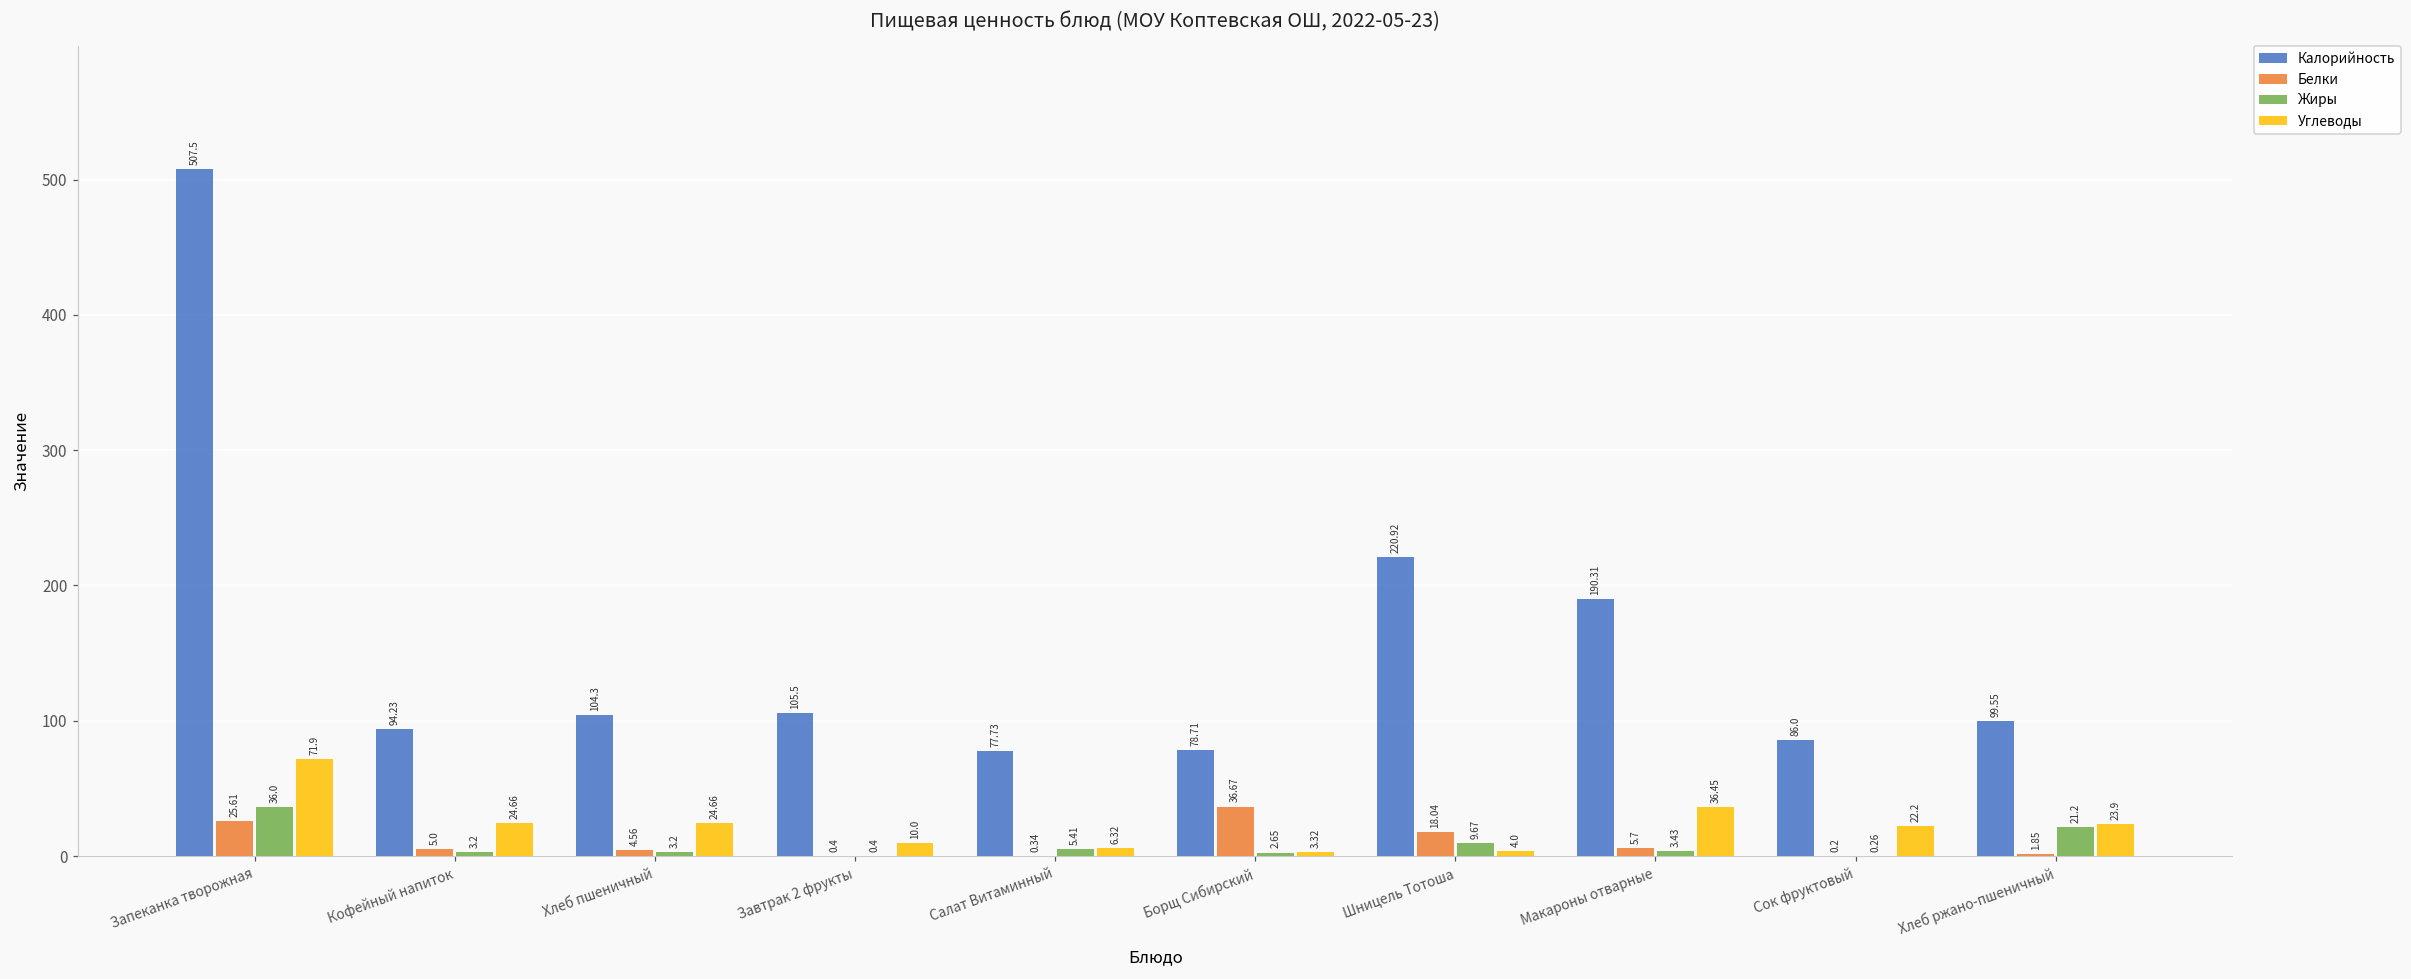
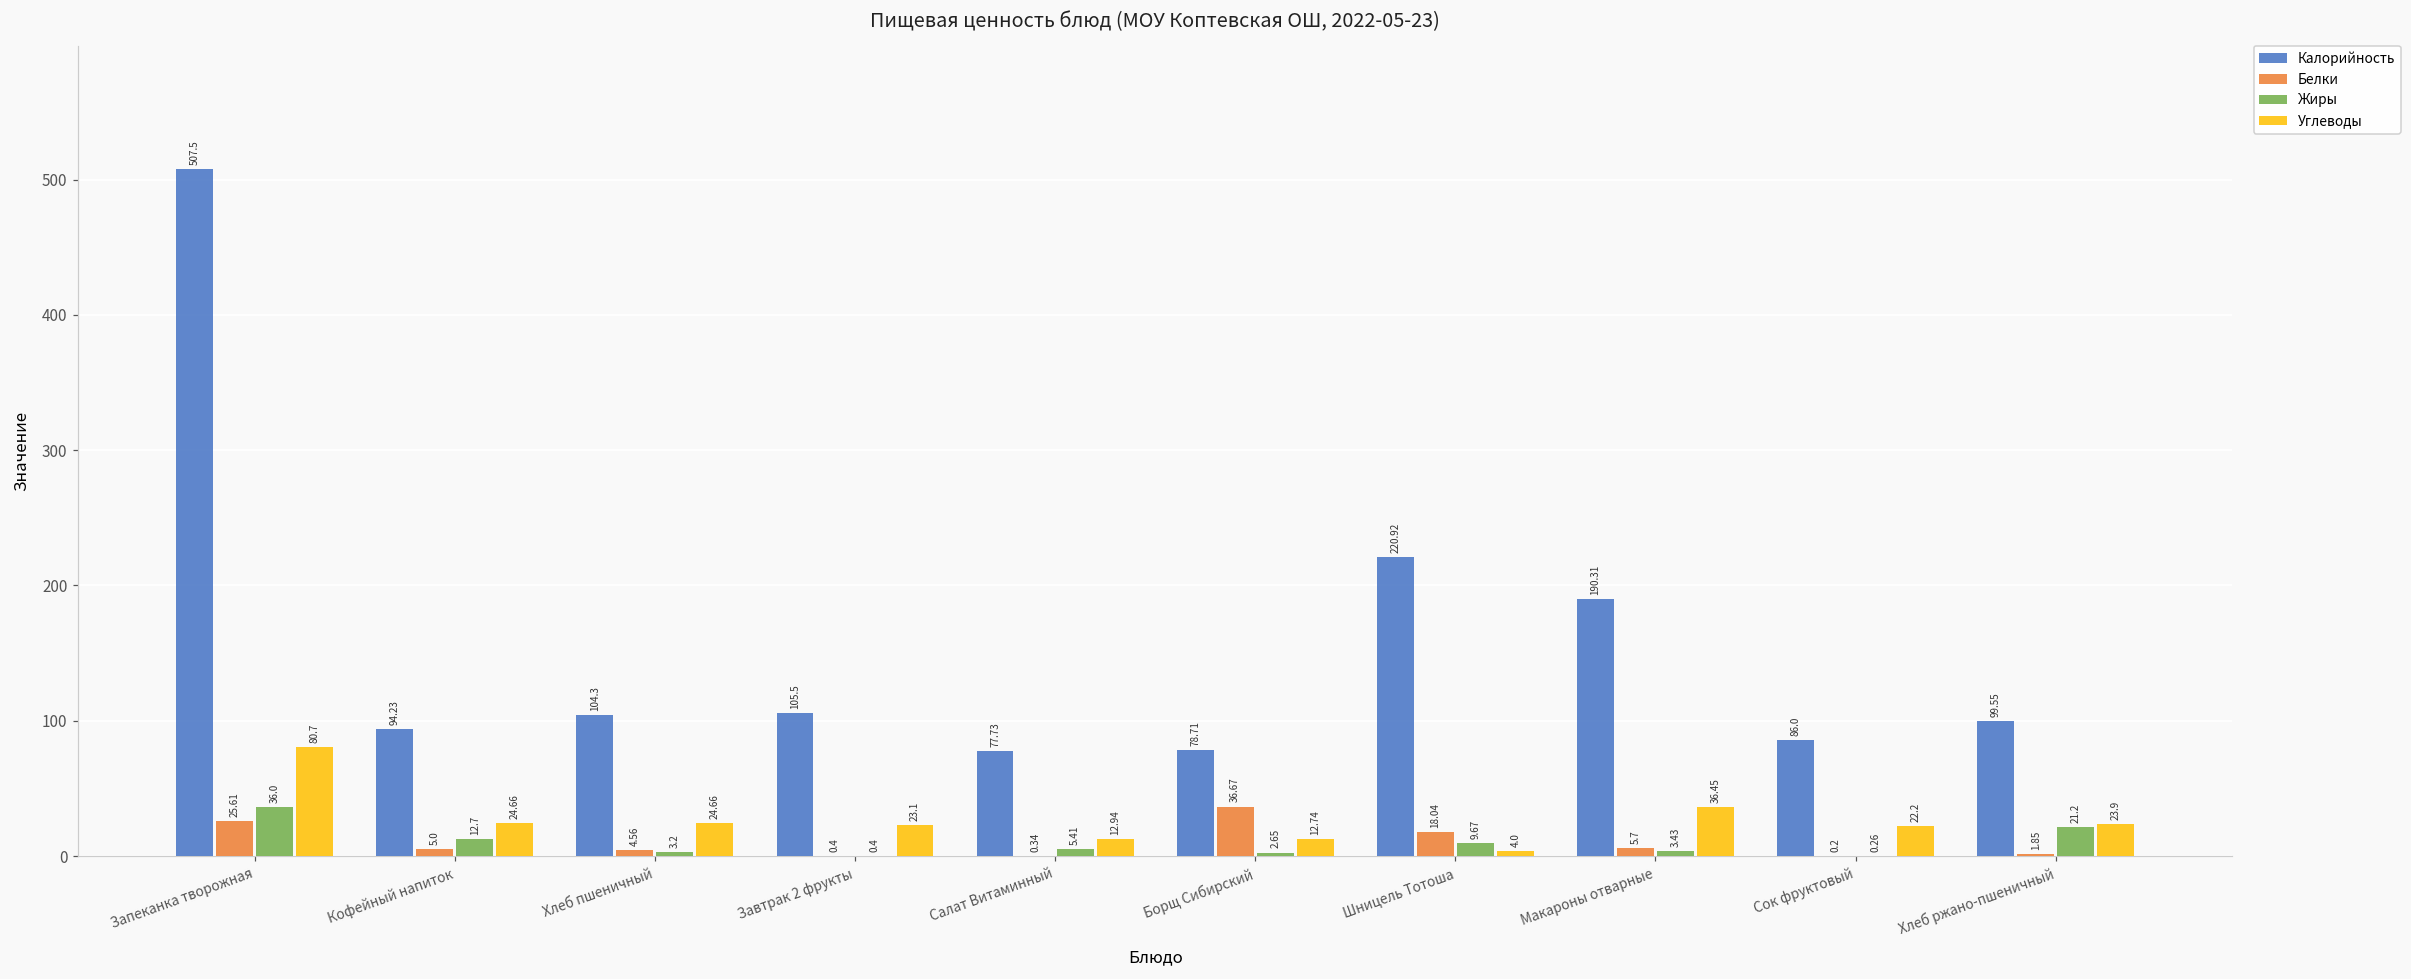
Углеводы, Запеканка творожная: 71.9 -> 80.7
Жиры, Кофейный напиток: 3.2 -> 12.7
Углеводы, Завтрак 2 фрукты: 10.0 -> 23.1
Углеводы, Салат Витаминный: 6.32 -> 12.94
Углеводы, Борщ Сибирский: 3.32 -> 12.74
